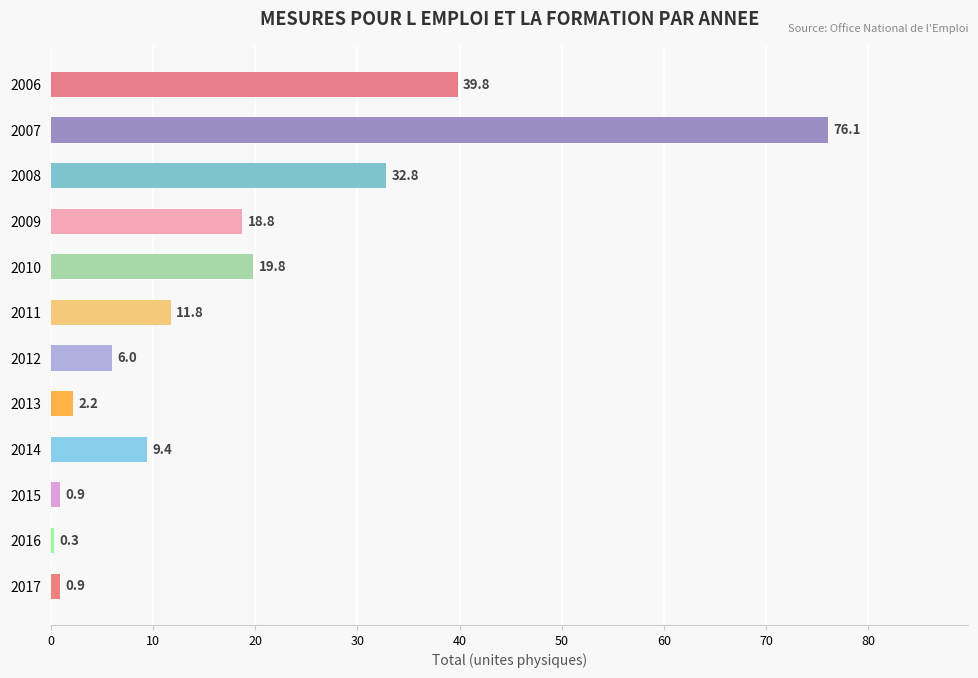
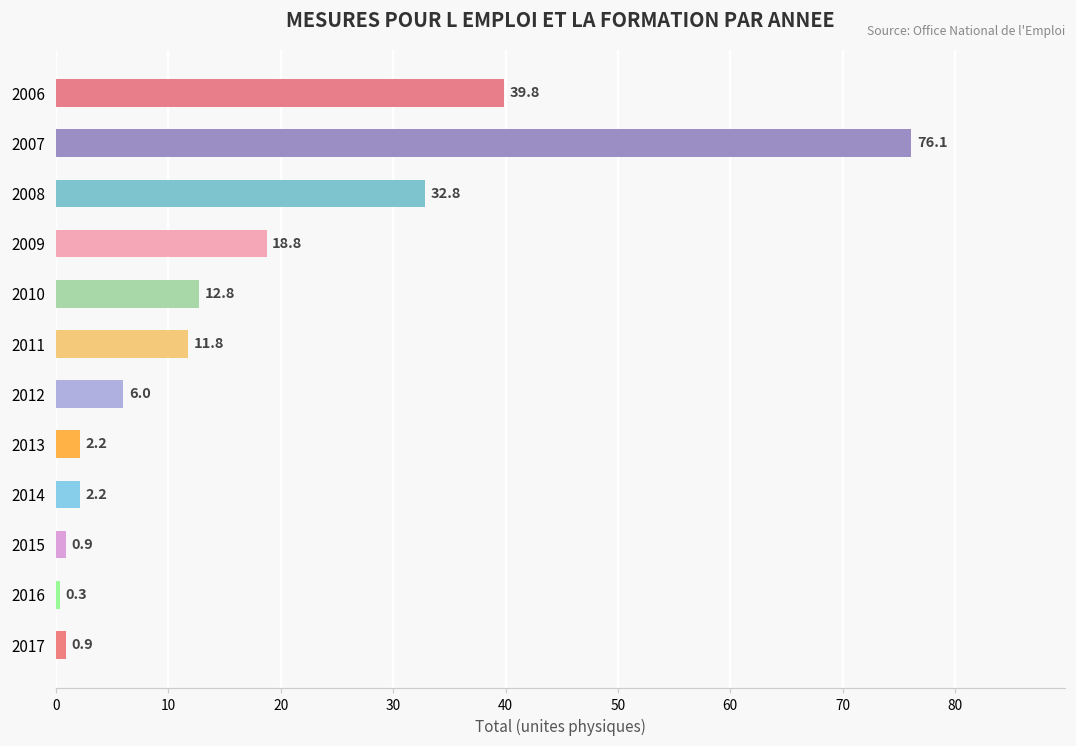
2010: 19.8 -> 12.8
2014: 9.4 -> 2.2
